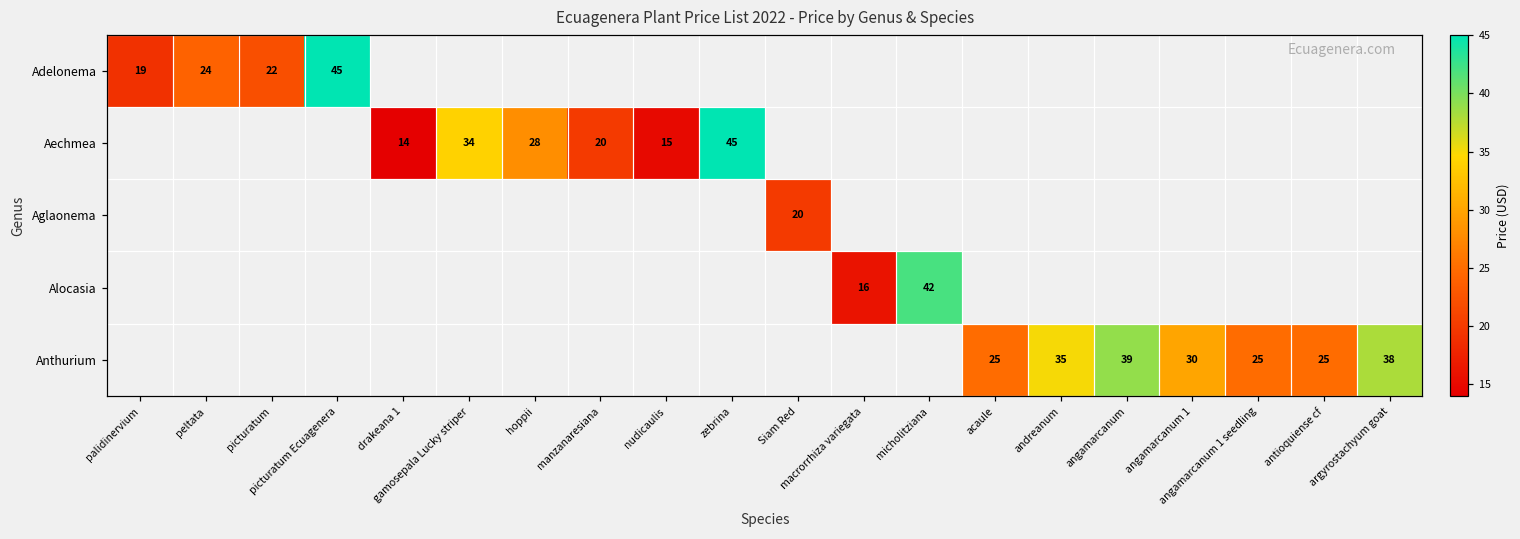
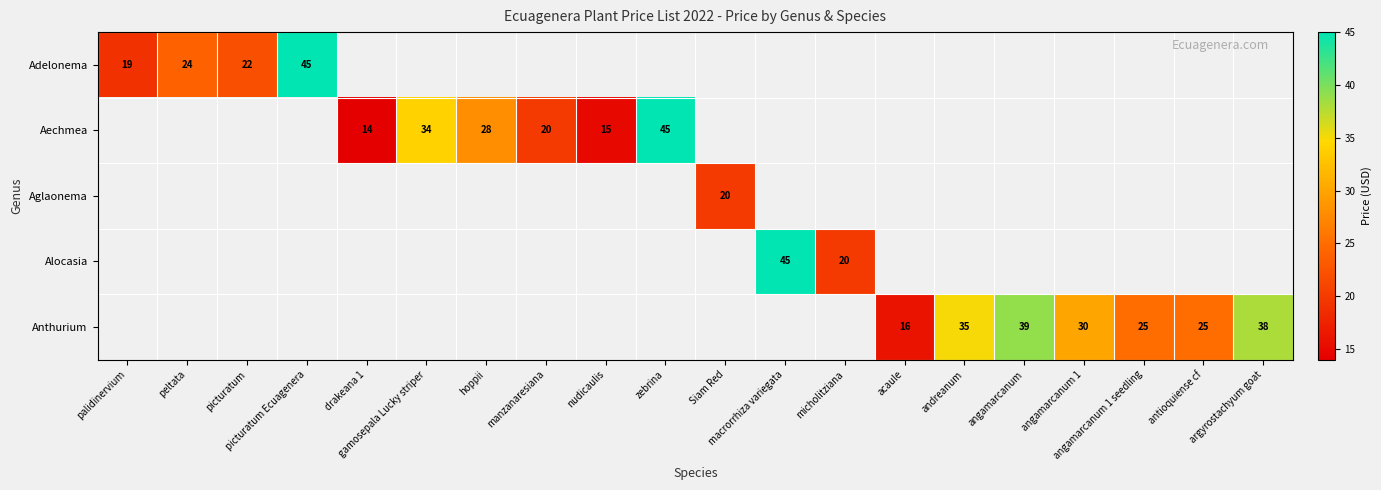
Alocasia, macrorrhiza variegata: 16 -> 45
Alocasia, micholitziana: 42 -> 20
Anthurium, acaule: 25 -> 16
